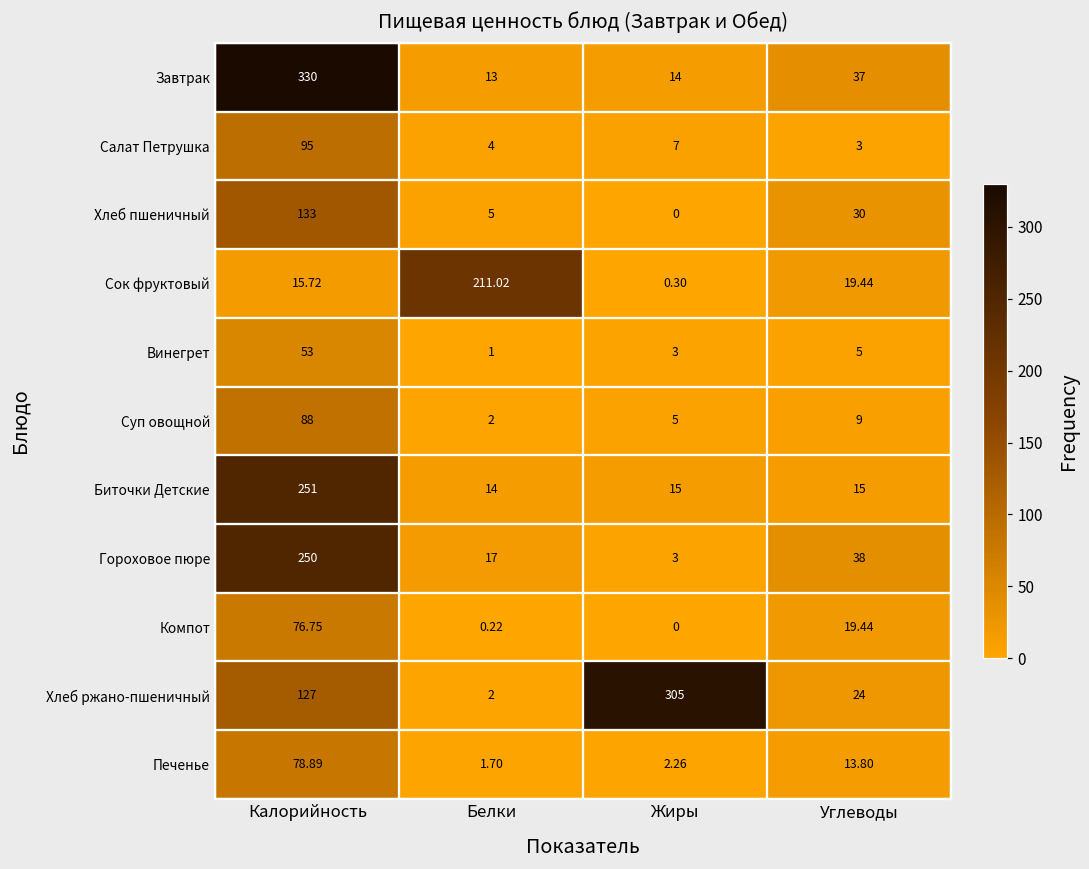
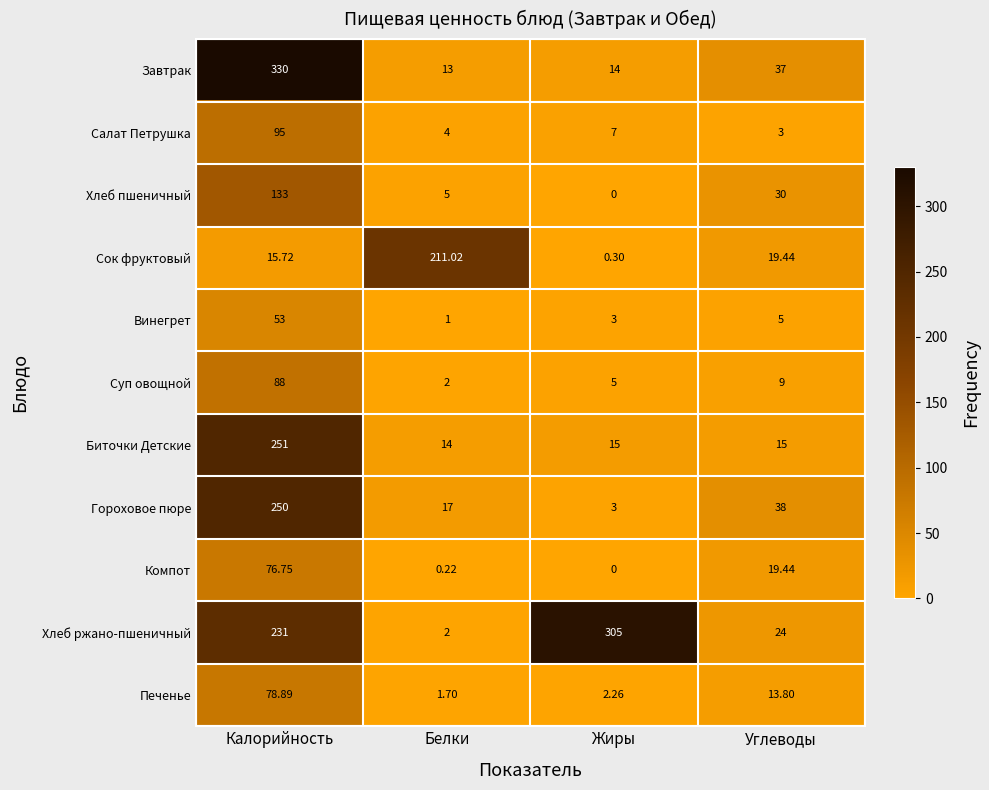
Хлеб ржано-пшеничный, Калорийность: 127 -> 231
